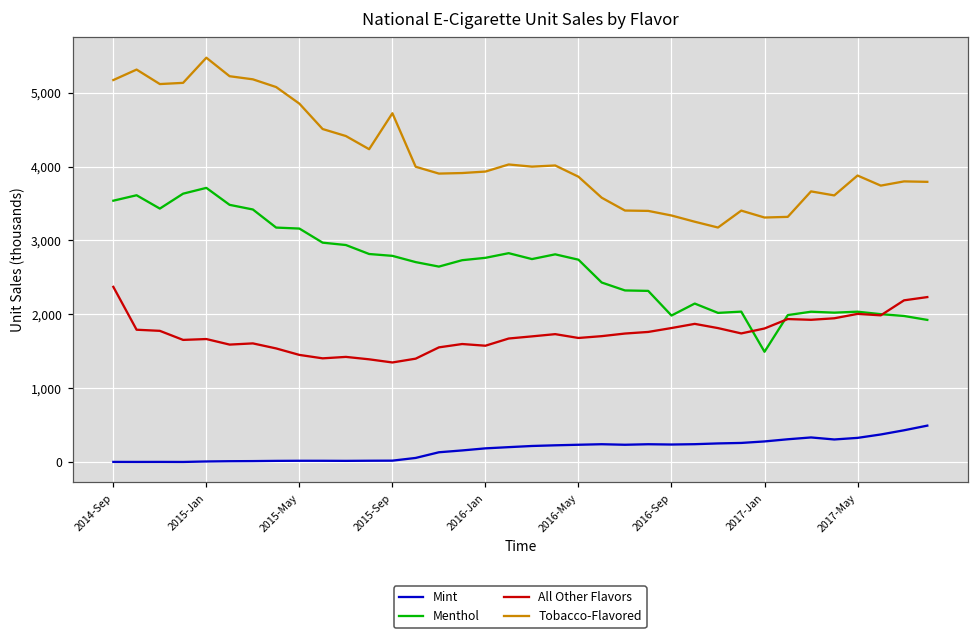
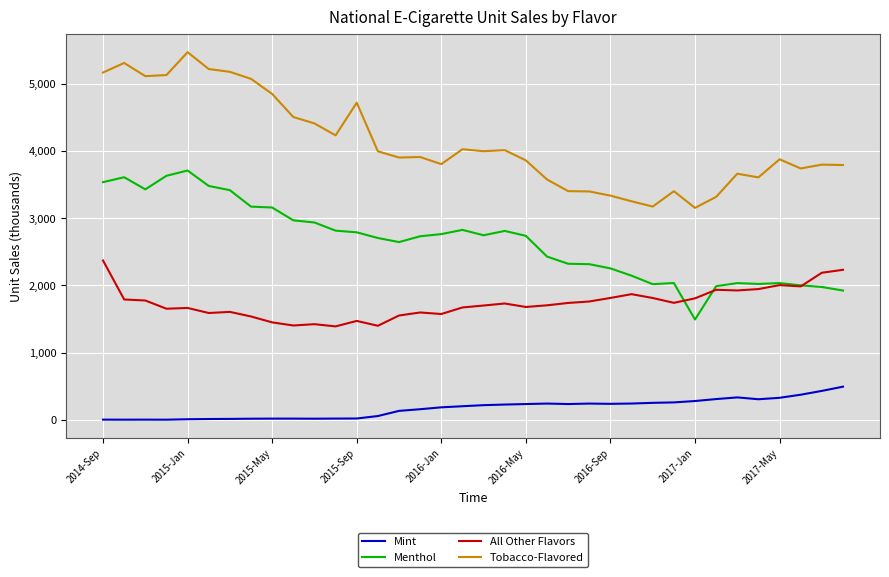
All Other Flavors, 2015-Sep: 1,300 -> 1,500
Tobacco-Flavored, 2016-Jan: 3,900 -> 3,800
Menthol, 2016-Sep: 2,000 -> 2,300
Tobacco-Flavored, 2017-Jan: 3,300 -> 3,200
